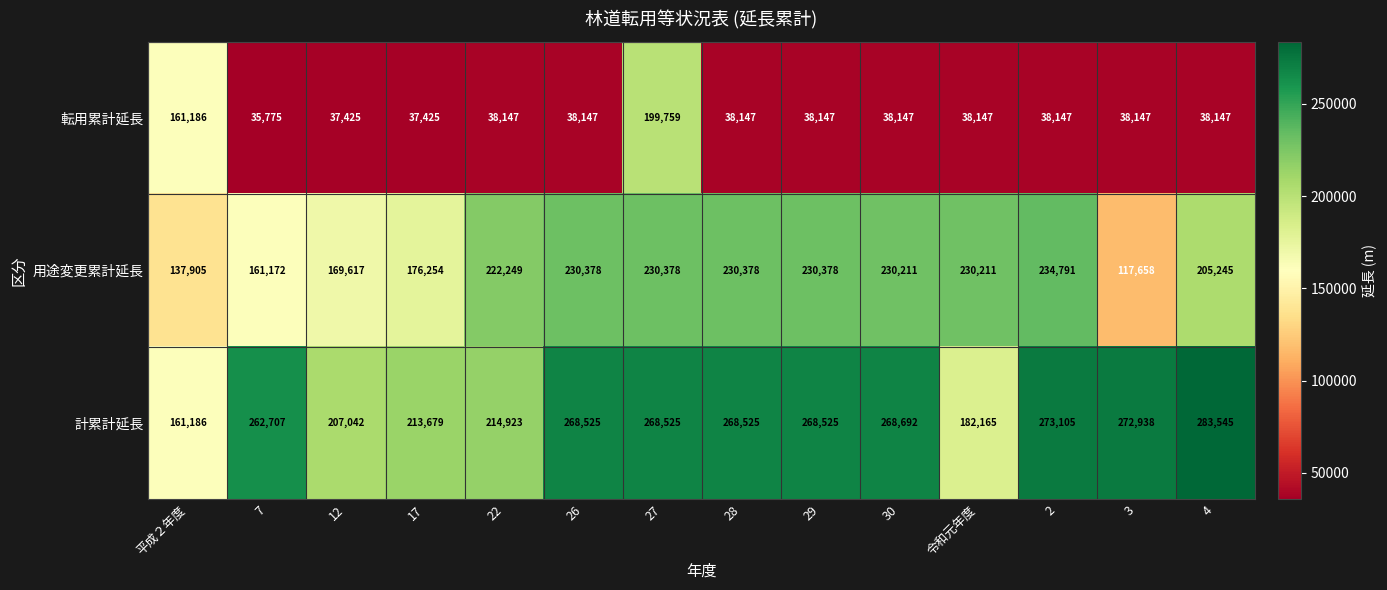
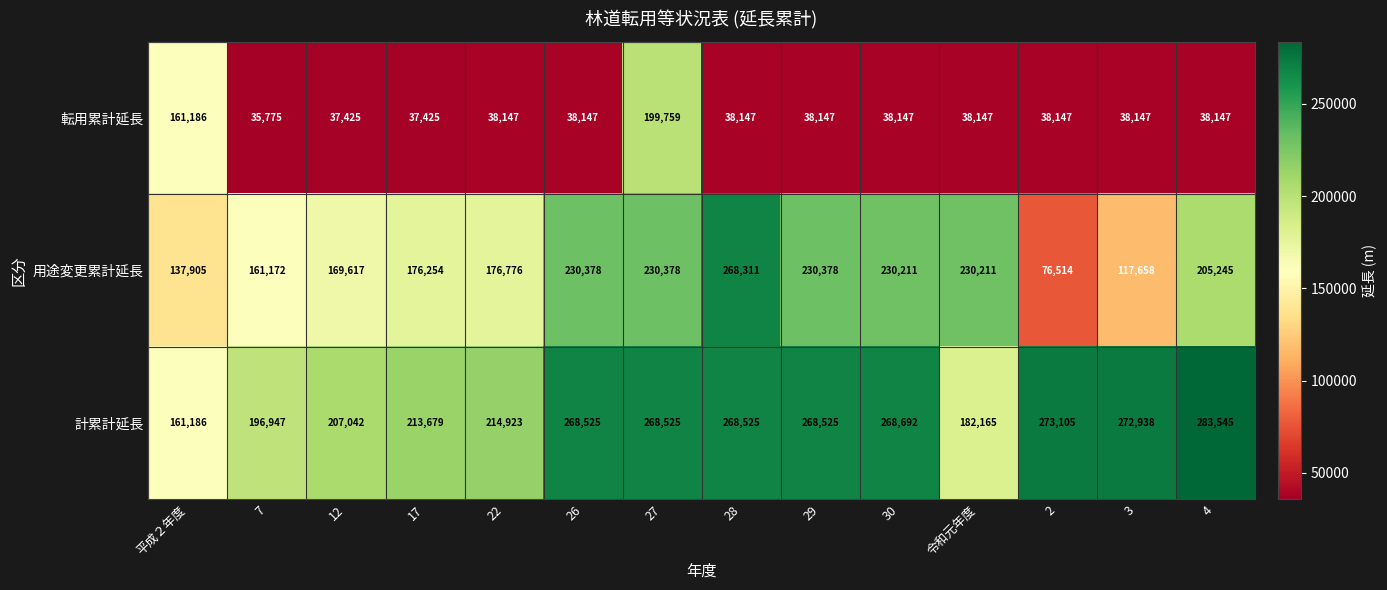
用途変更累計延長, 22: 222,249 -> 176,776
用途変更累計延長, 28: 230,378 -> 268,311
用途変更累計延長, 2: 234,791 -> 76,514
計累計延長, 7: 262,707 -> 196,947
